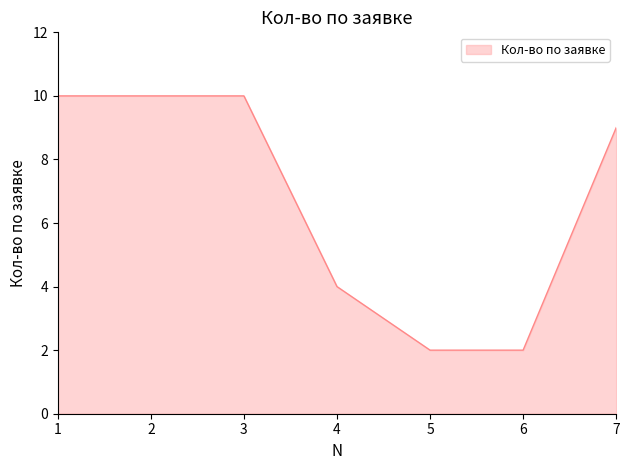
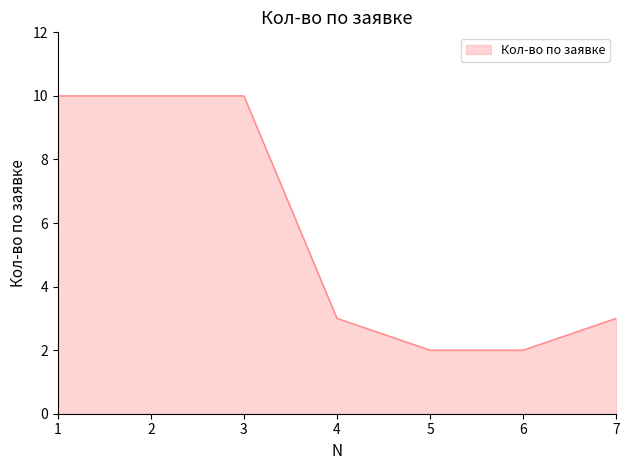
4: 4 -> 3
7: 9 -> 3
